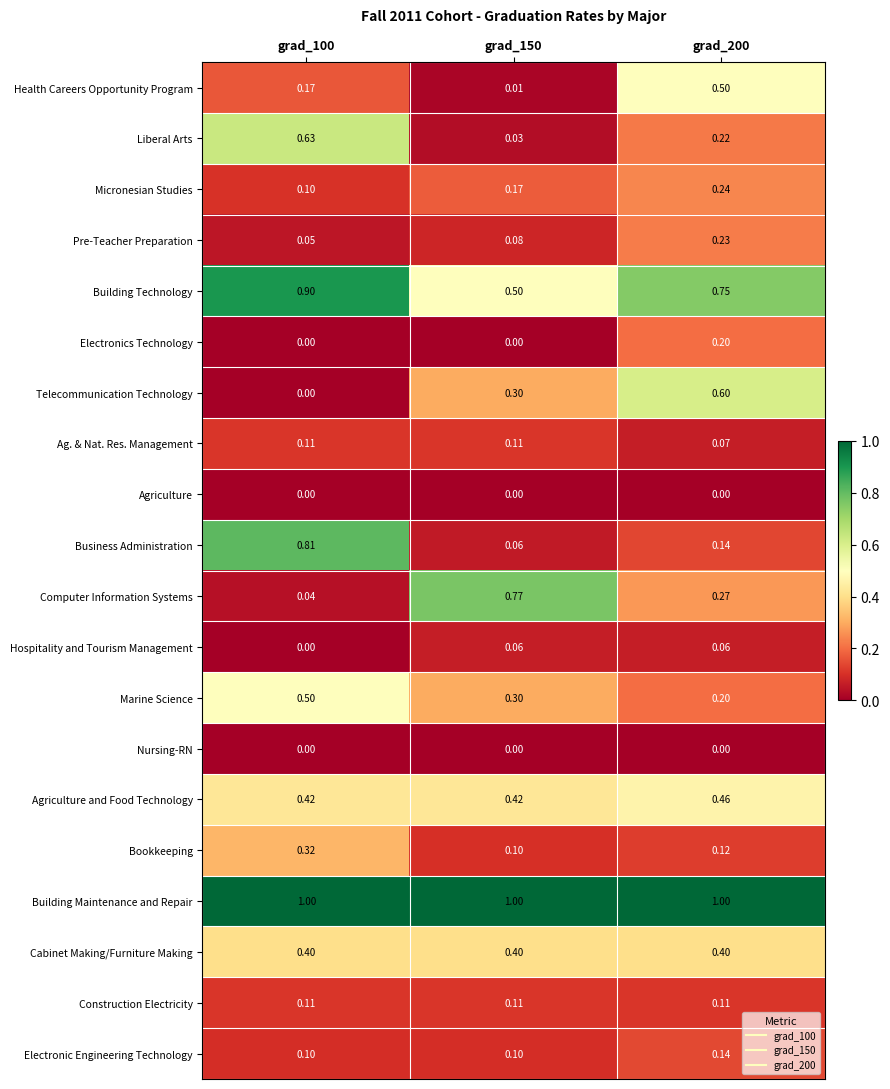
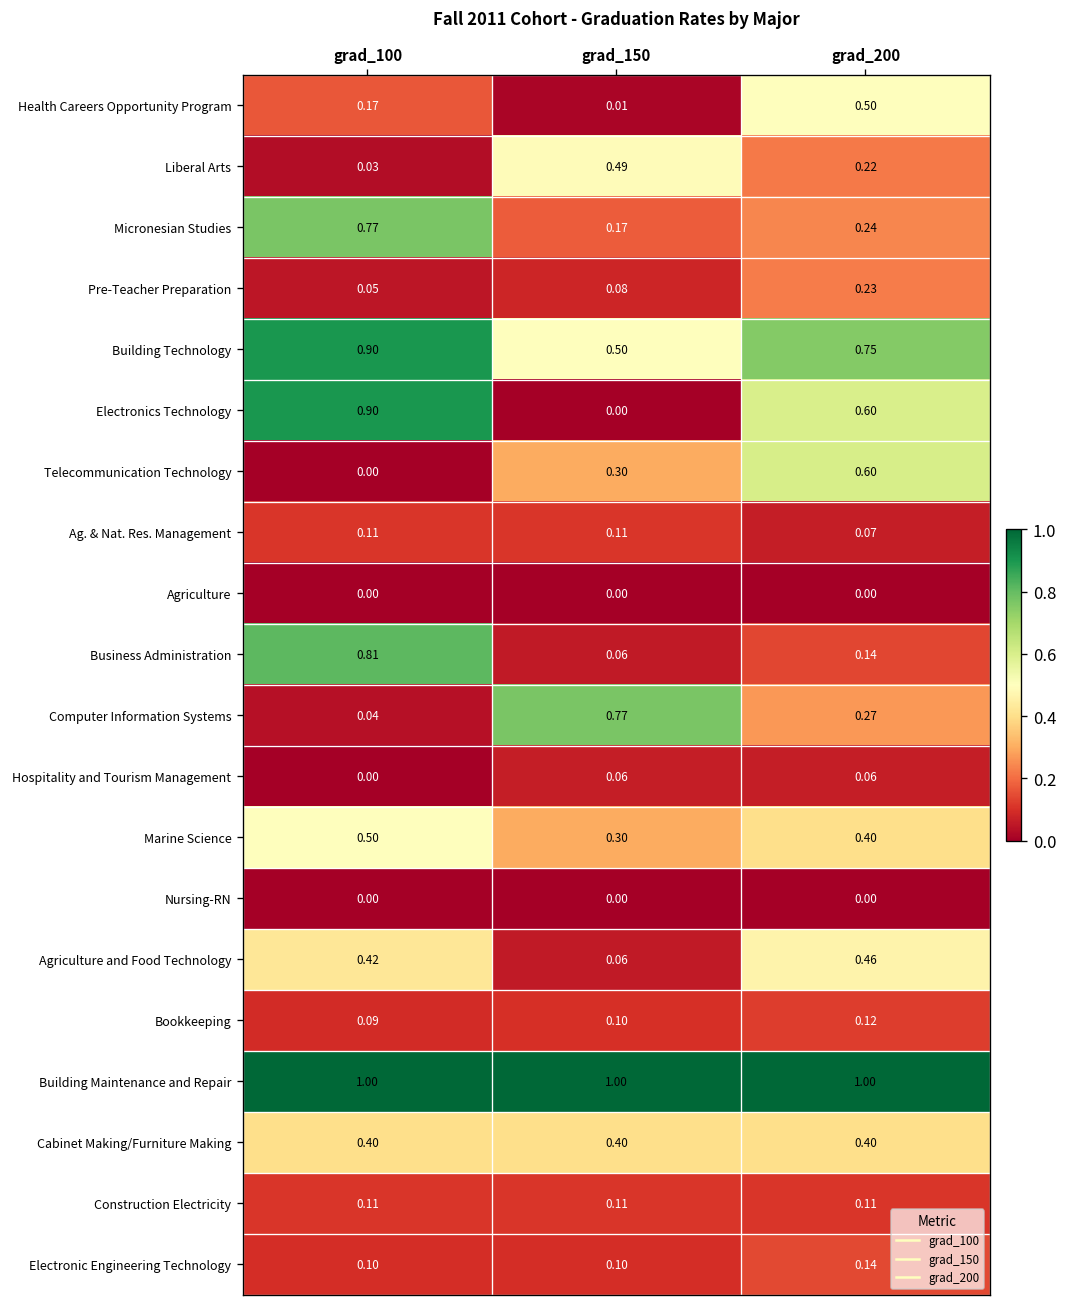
Liberal Arts, grad_100: 0.63 -> 0.03
Liberal Arts, grad_150: 0.03 -> 0.49
Micronesian Studies, grad_100: 0.10 -> 0.77
Electronics Technology, grad_100: 0.00 -> 0.90
Electronics Technology, grad_200: 0.20 -> 0.60
Marine Science, grad_200: 0.20 -> 0.40
Agriculture and Food Technology, grad_150: 0.42 -> 0.06
Bookkeeping, grad_100: 0.32 -> 0.09
